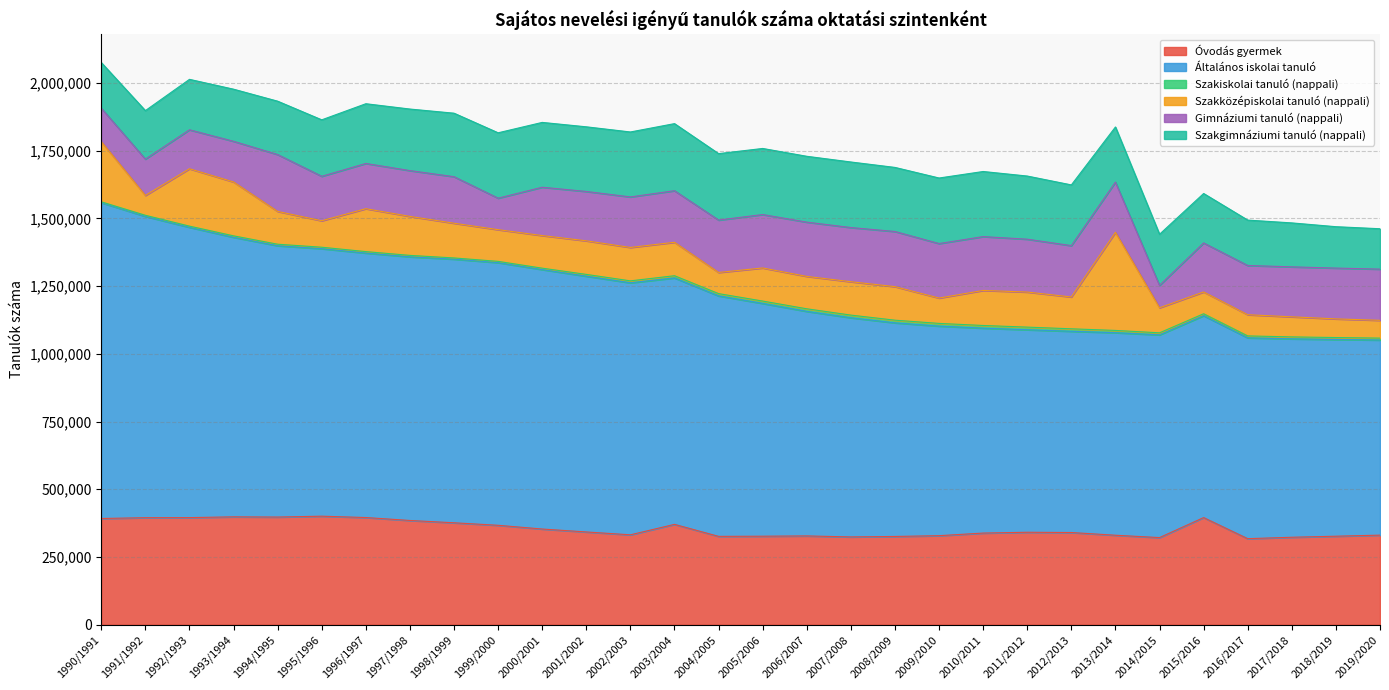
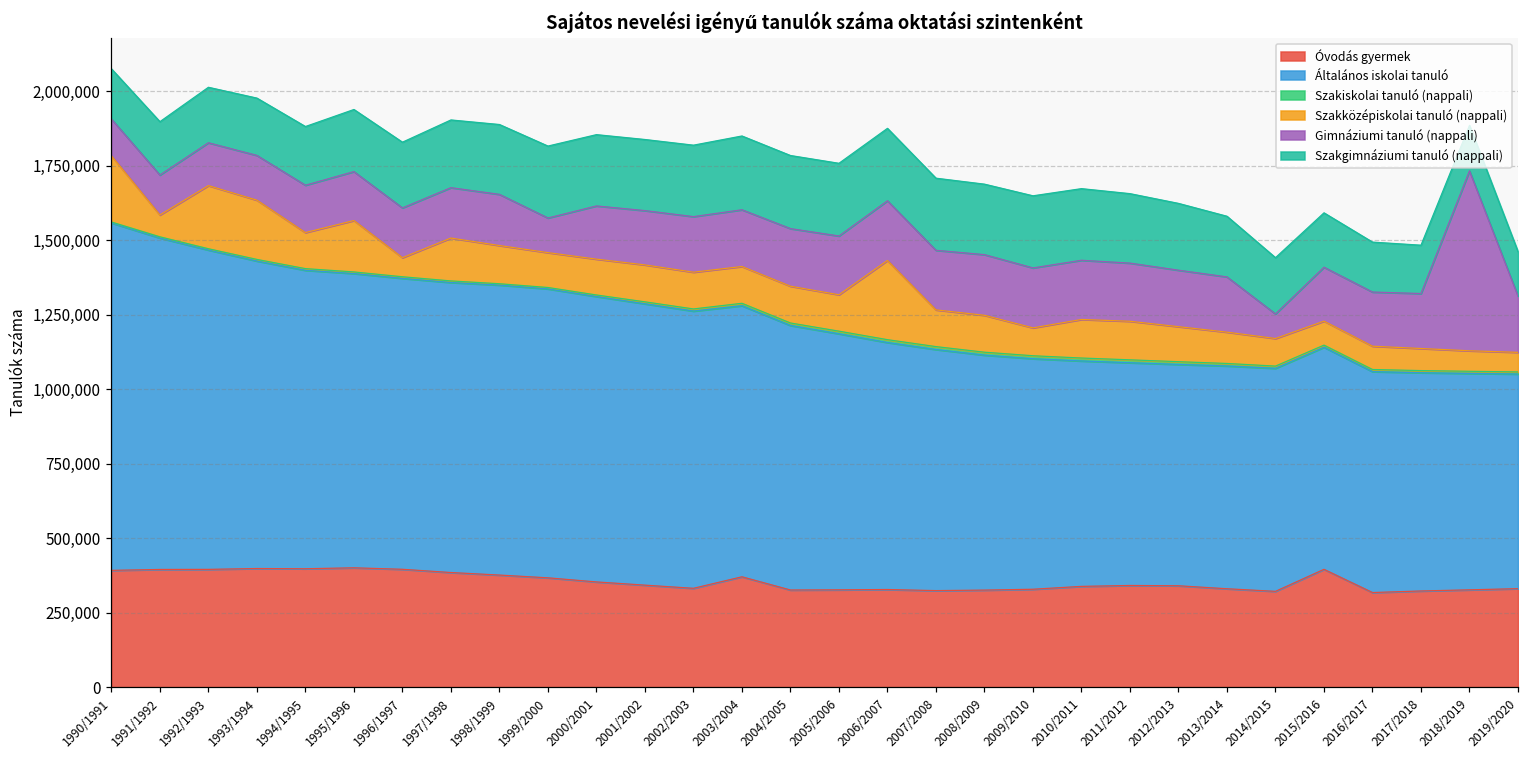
Gimnáziumi tanuló (nappali), 1994/1995: 210,000 -> 160,000
Szakközépiskolai tanuló (nappali), 1995/1996: 100,000 -> 170,000
Szakközépiskolai tanuló (nappali), 1996/1997: 160,000 -> 60,000
Szakközépiskolai tanuló (nappali), 2004/2005: 80,000 -> 120,000
Szakközépiskolai tanuló (nappali), 2006/2007: 120,000 -> 270,000
Szakközépiskolai tanuló (nappali), 2013/2014: 360,000 -> 110,000
Gimnáziumi tanuló (nappali), 2018/2019: 190,000 -> 600,000
